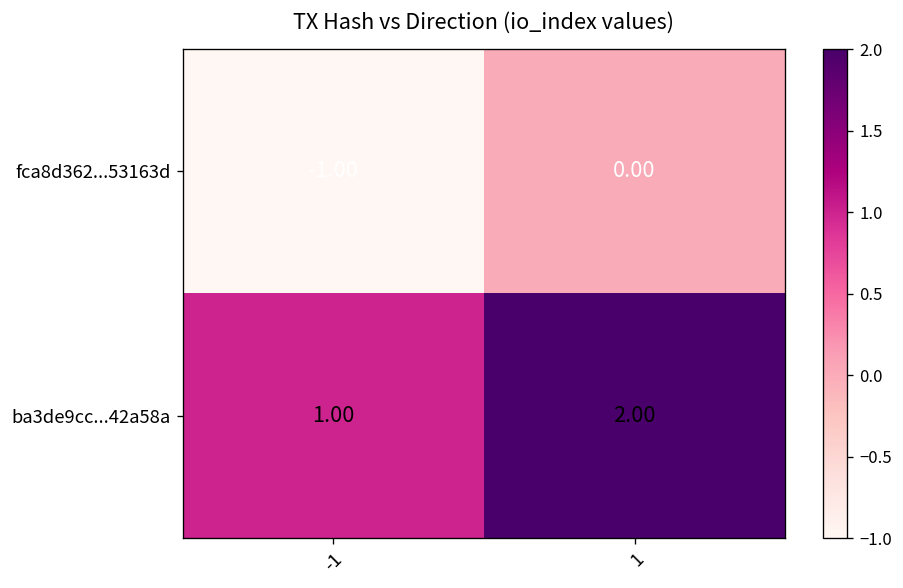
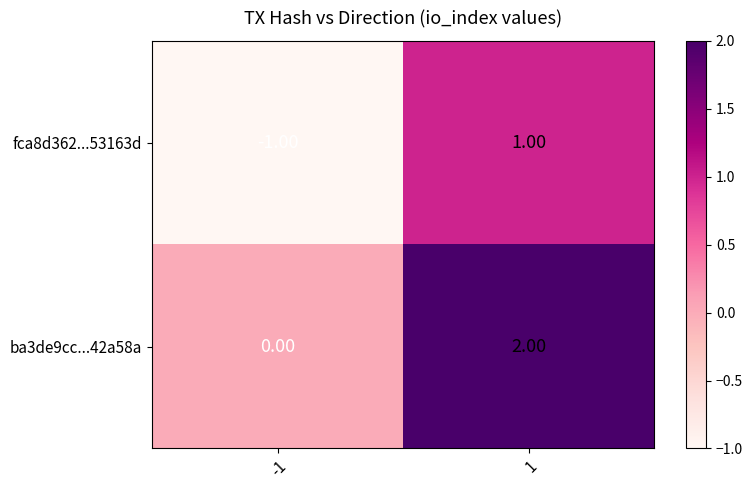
fca8d362...53163d, 1: 0.00 -> 1.00
ba3de9cc...42a58a, -1: 1.00 -> 0.00
